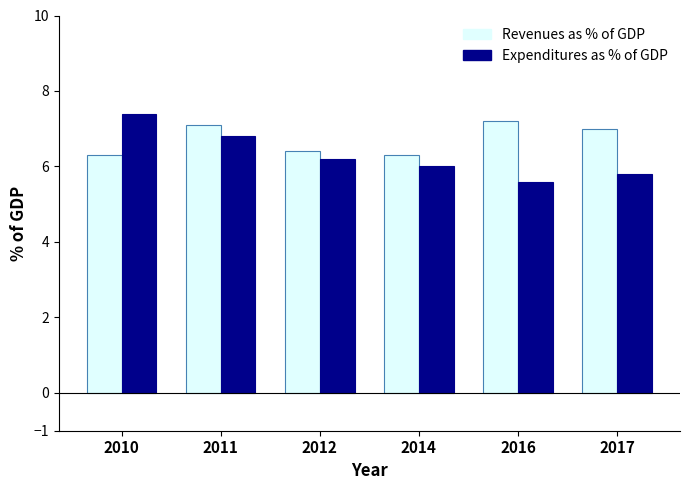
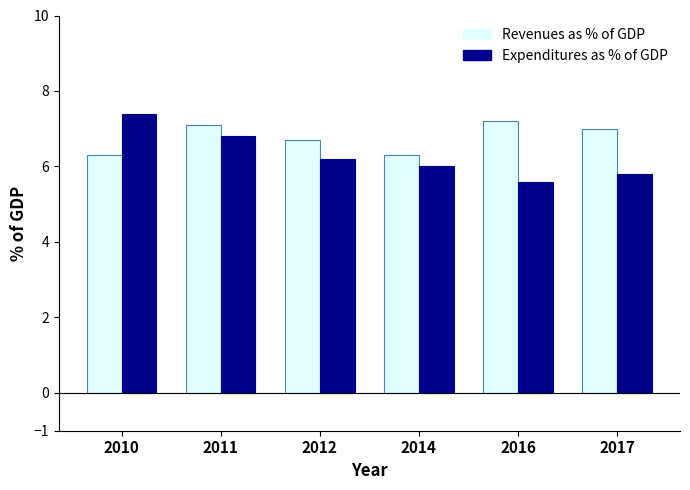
Revenues as % of GDP, 2012: 6.4 -> 6.7
